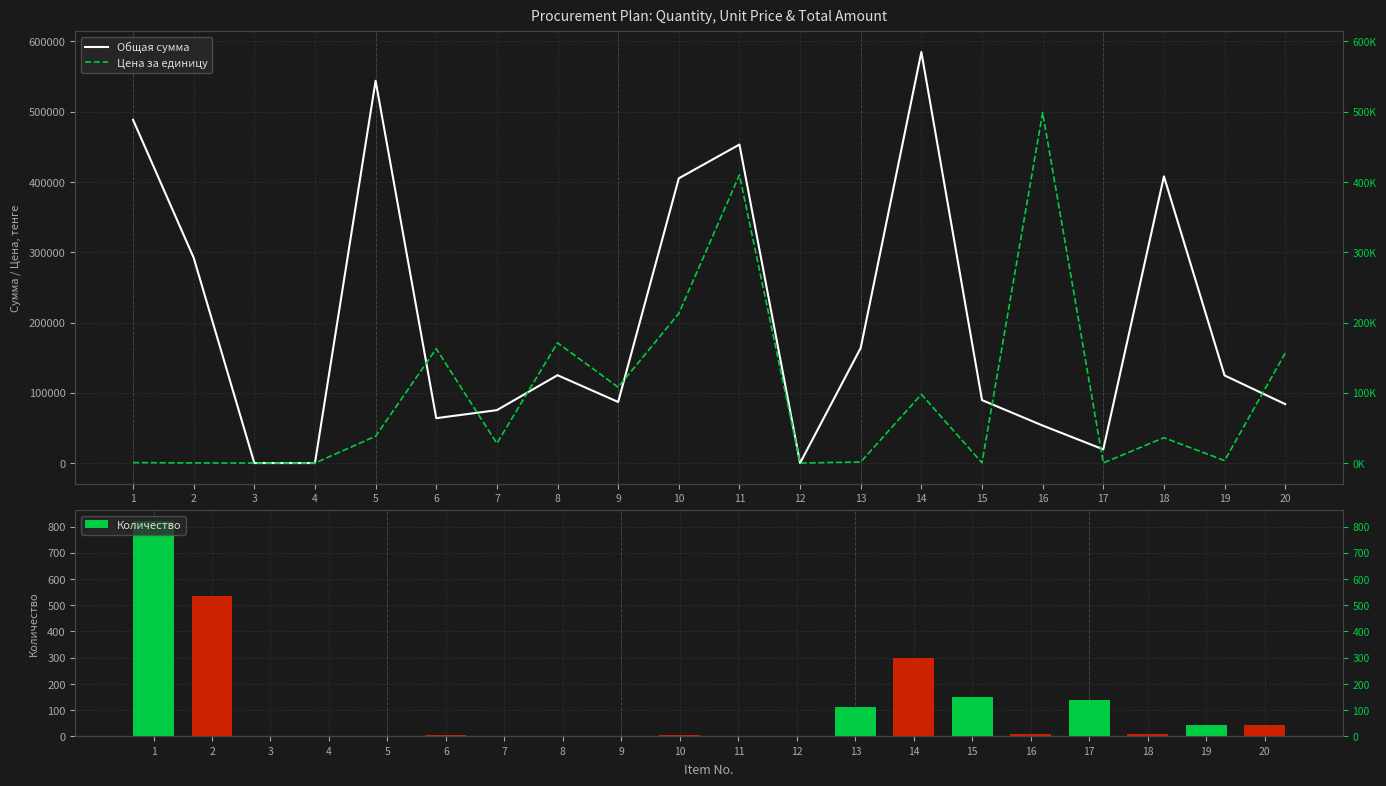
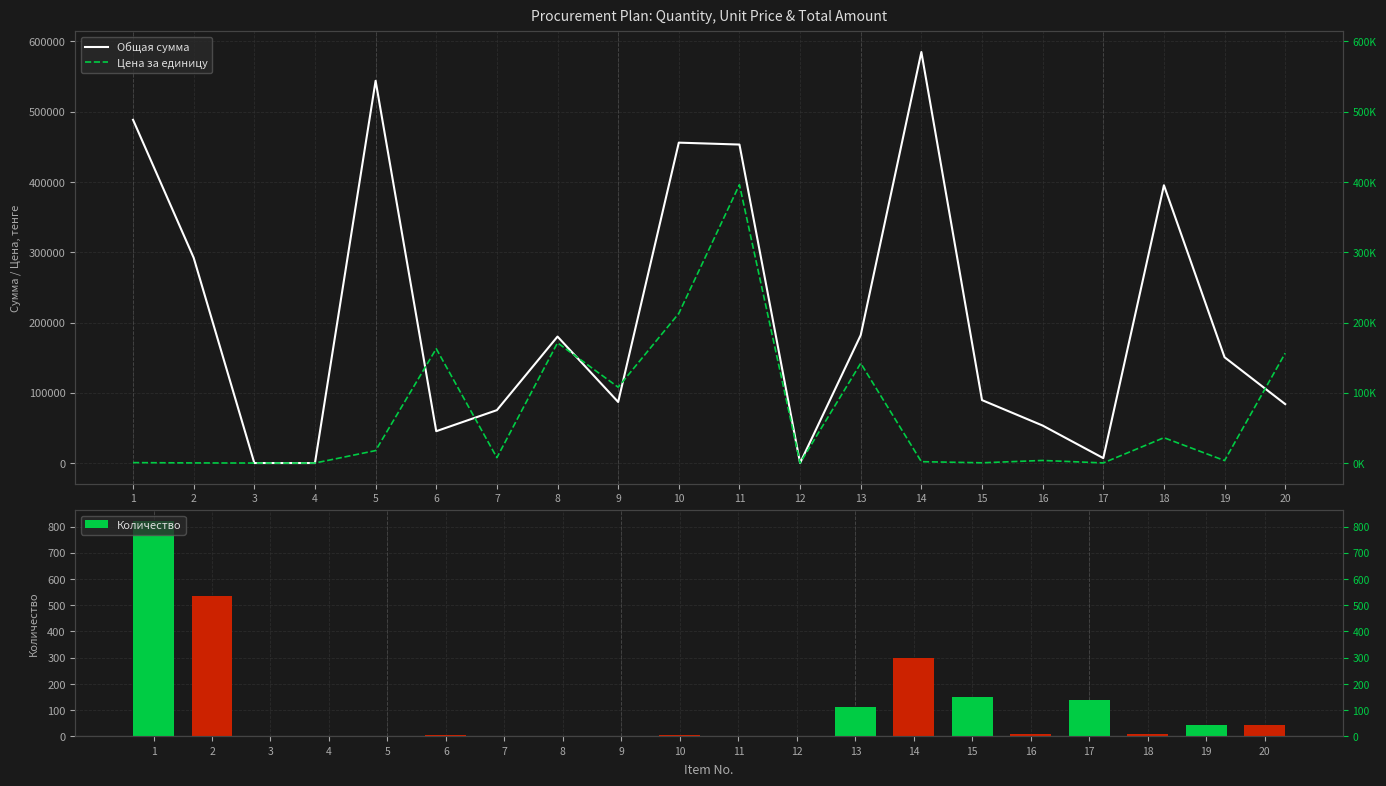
Procurement Plan: Quantity, Unit Price & Total Amount, Цена за единицу, 5: 40000 -> 20000
Procurement Plan: Quantity, Unit Price & Total Amount, Общая сумма, 6: 60000 -> 50000
Procurement Plan: Quantity, Unit Price & Total Amount, Цена за единицу, 7: 30000 -> 10000
Procurement Plan: Quantity, Unit Price & Total Amount, Общая сумма, 8: 130000 -> 180000
Procurement Plan: Quantity, Unit Price & Total Amount, Общая сумма, 10: 410000 -> 460000
Procurement Plan: Quantity, Unit Price & Total Amount, Цена за единицу, 11: 410000 -> 400000
Procurement Plan: Quantity, Unit Price & Total Amount, Общая сумма, 13: 160000 -> 180000
Procurement Plan: Quantity, Unit Price & Total Amount, Цена за единицу, 13: 0 -> 140000
Procurement Plan: Quantity, Unit Price & Total Amount, Цена за единицу, 14: 100000 -> 0
Procurement Plan: Quantity, Unit Price & Total Amount, Цена за единицу, 16: 500000 -> 0
Procurement Plan: Quantity, Unit Price & Total Amount, Общая сумма, 17: 20000 -> 10000
Procurement Plan: Quantity, Unit Price & Total Amount, Общая сумма, 18: 410000 -> 400000
Procurement Plan: Quantity, Unit Price & Total Amount, Общая сумма, 19: 120000 -> 150000
